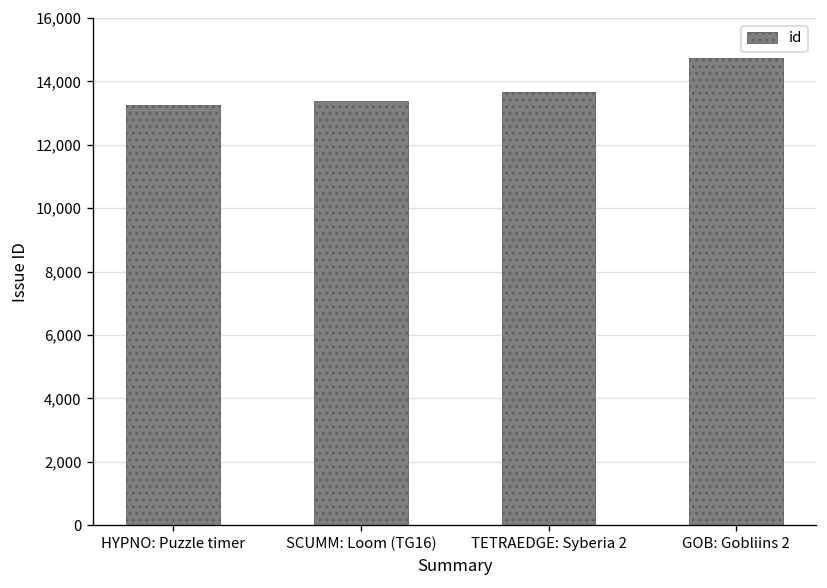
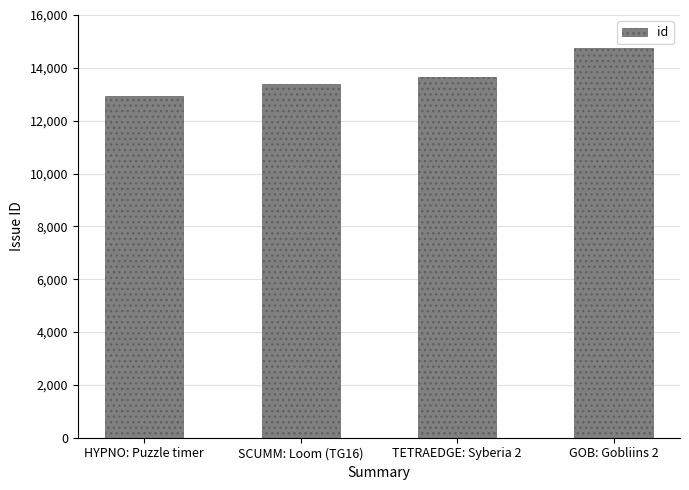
HYPNO: Puzzle timer: 13,300 -> 12,900
